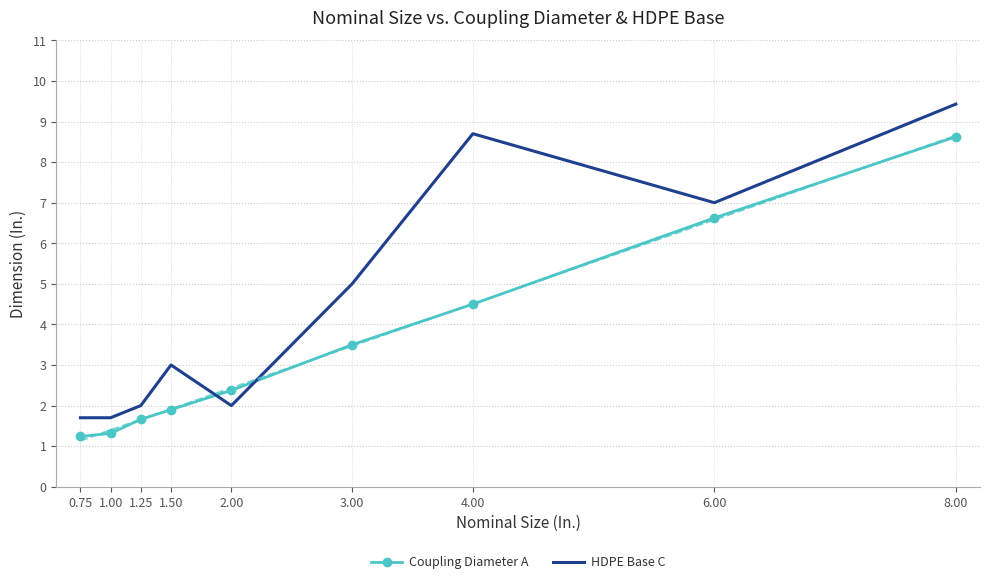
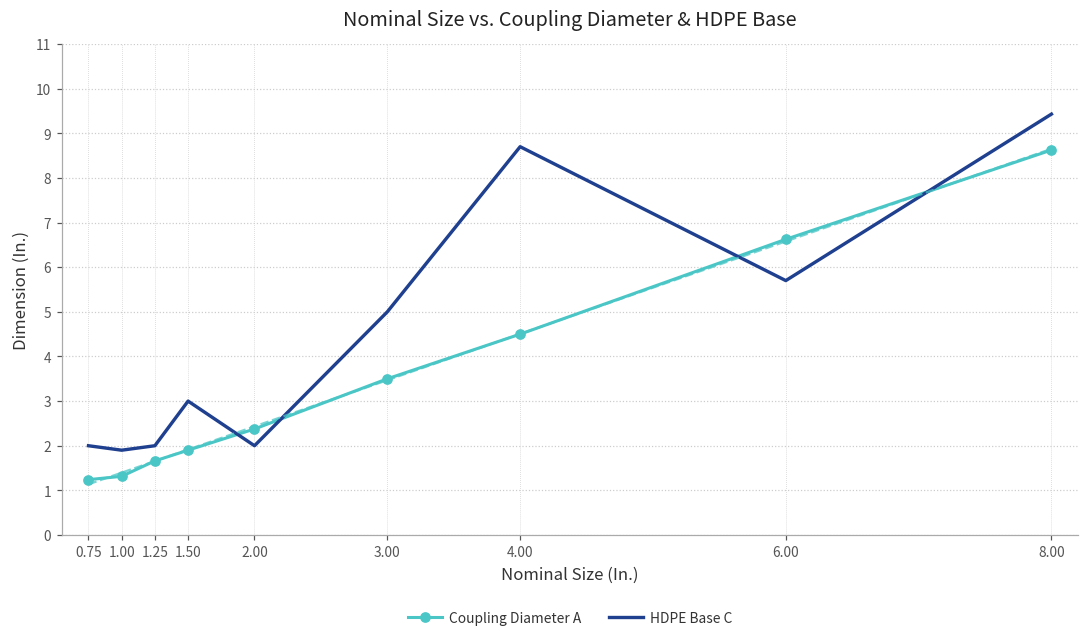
HDPE Base C, 0.75: 1.7 -> 2.0
HDPE Base C, 1.00: 1.7 -> 1.9
HDPE Base C, 6.00: 7.0 -> 5.7
